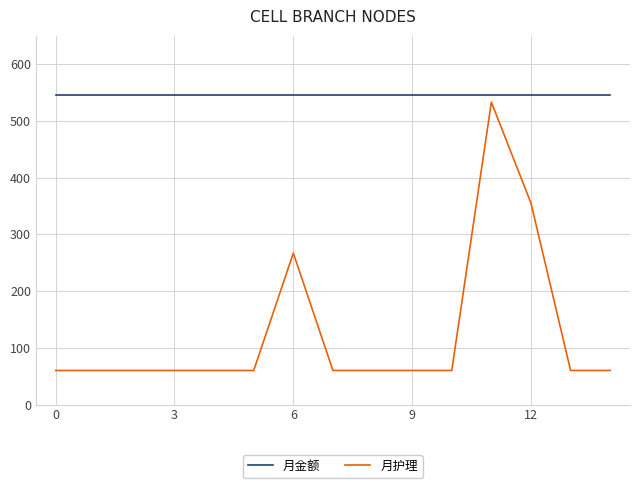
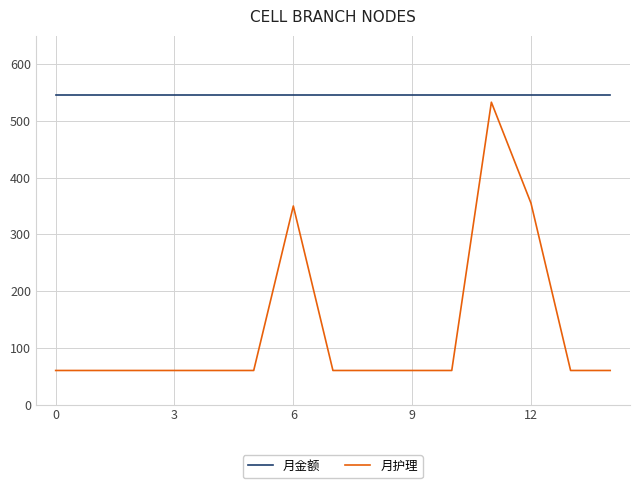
月护理, 6: 270 -> 350
